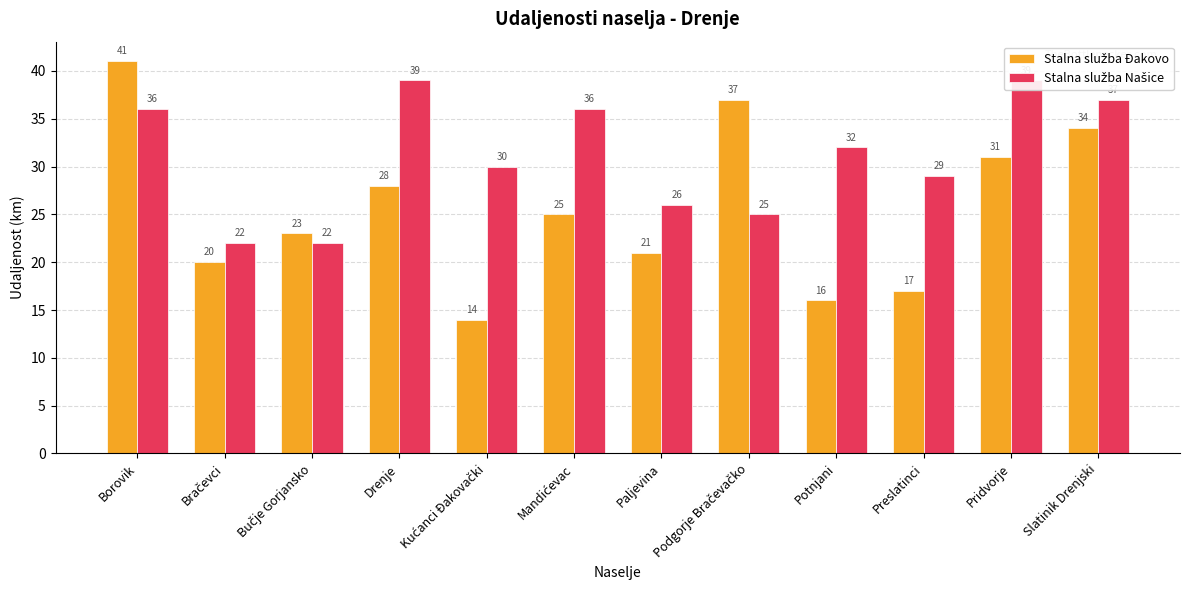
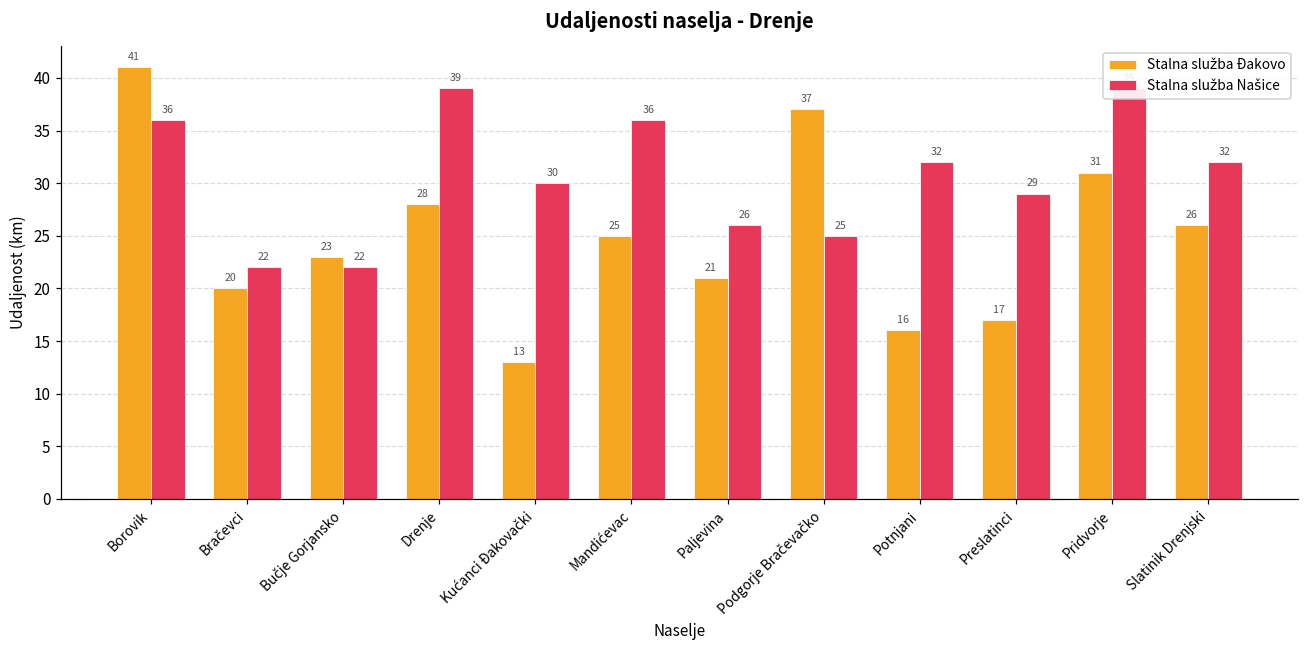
Stalna služba Đakovo, Kućanci Đakovački: 14 -> 13
Stalna služba Đakovo, Slatinik Drenjski: 34 -> 26
Stalna služba Našice, Slatinik Drenjski: 37 -> 32
